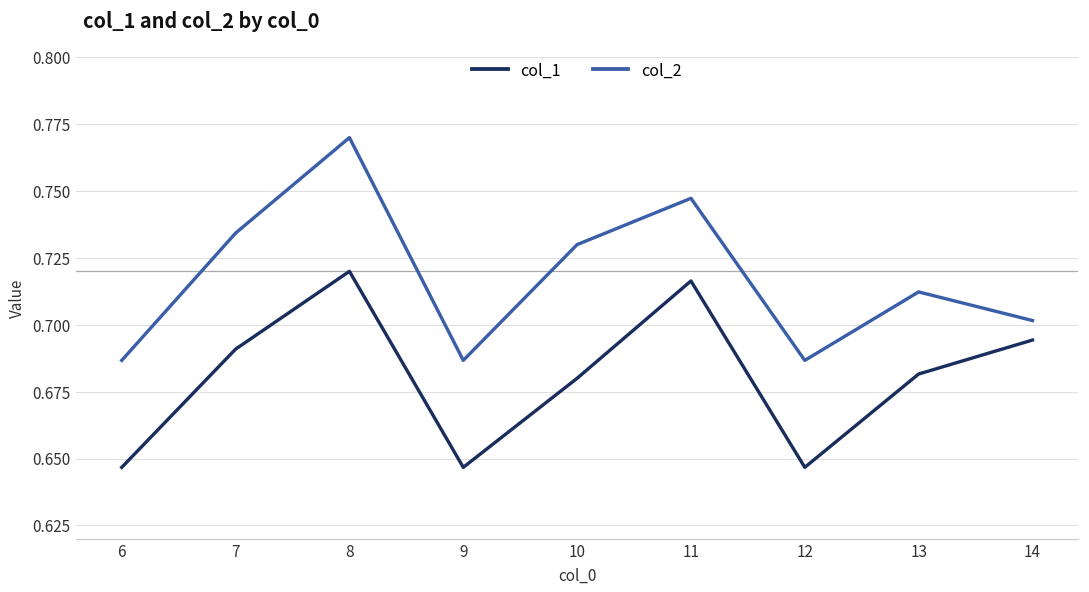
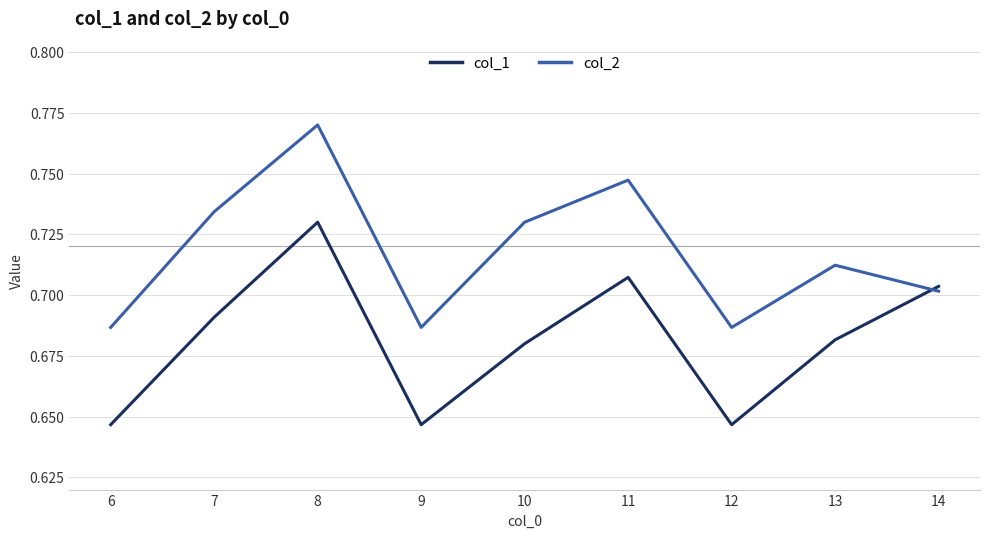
col_1, 8: 0.72 -> 0.73
col_1, 11: 0.716 -> 0.707
col_1, 14: 0.694 -> 0.704
